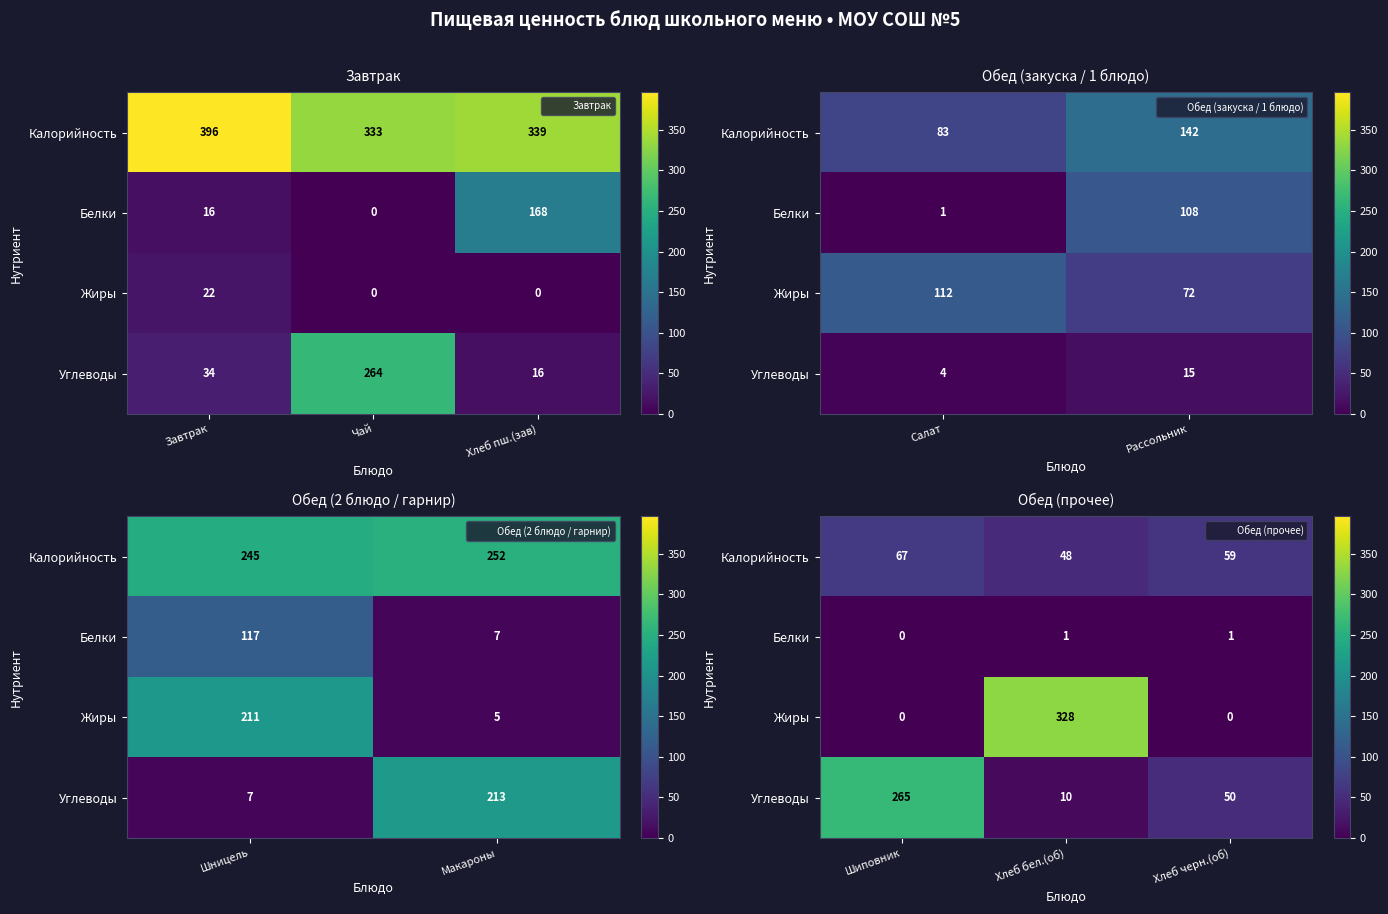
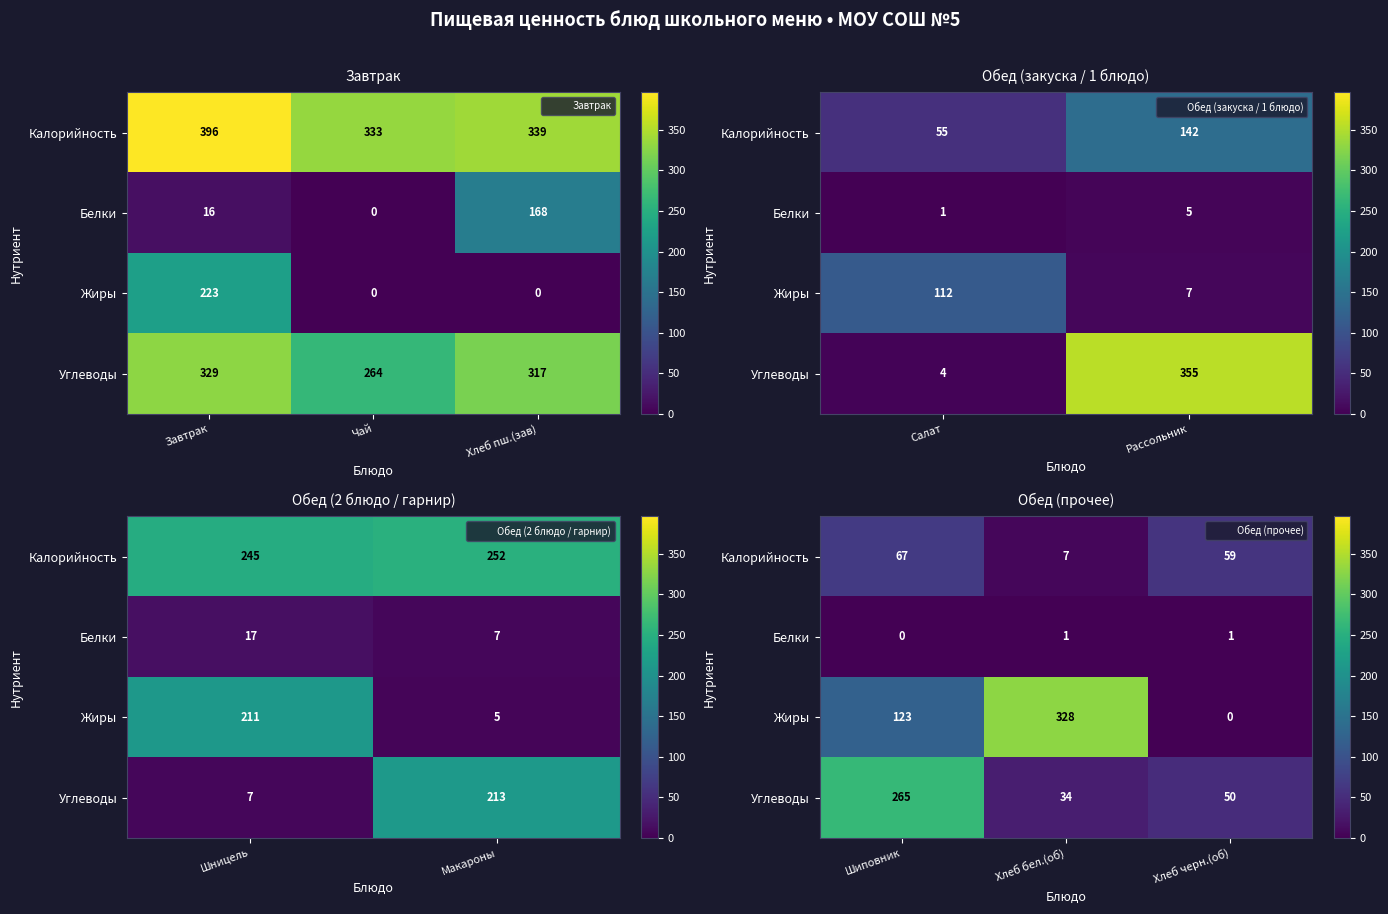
Завтрак, Жиры, Завтрак: 22 -> 223
Завтрак, Углеводы, Завтрак: 34 -> 329
Завтрак, Углеводы, Хлеб пш.(зав): 16 -> 317
Обед (закуска / 1 блюдо), Калорийность, Салат: 83 -> 55
Обед (закуска / 1 блюдо), Белки, Рассольник: 108 -> 5
Обед (закуска / 1 блюдо), Жиры, Рассольник: 72 -> 7
Обед (закуска / 1 блюдо), Углеводы, Рассольник: 15 -> 355
Обед (2 блюдо / гарнир), Белки, Шницель: 117 -> 17
Обед (прочее), Калорийность, Хлеб бел.(об): 48 -> 7
Обед (прочее), Жиры, Шиповник: 0 -> 123
Обед (прочее), Углеводы, Хлеб бел.(об): 10 -> 34
